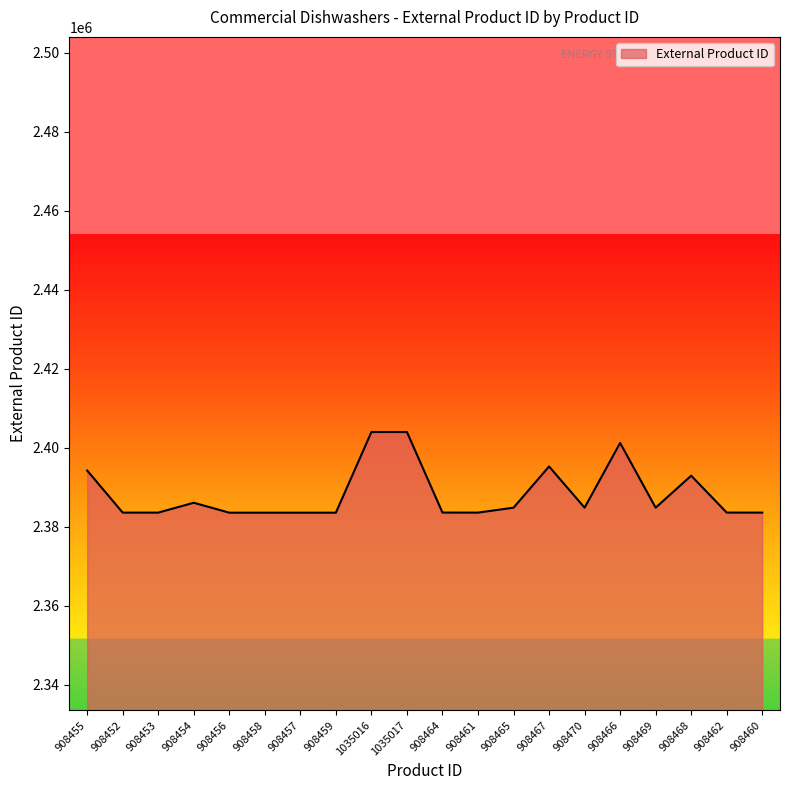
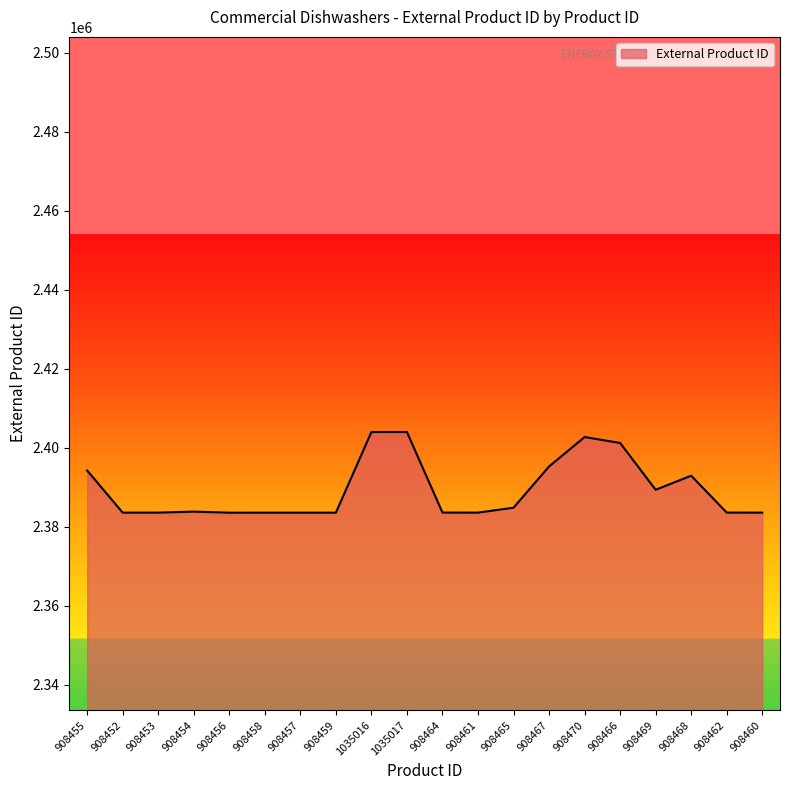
908454: 2386000 -> 2384000
908470: 2385000 -> 2403000
908469: 2385000 -> 2389000
